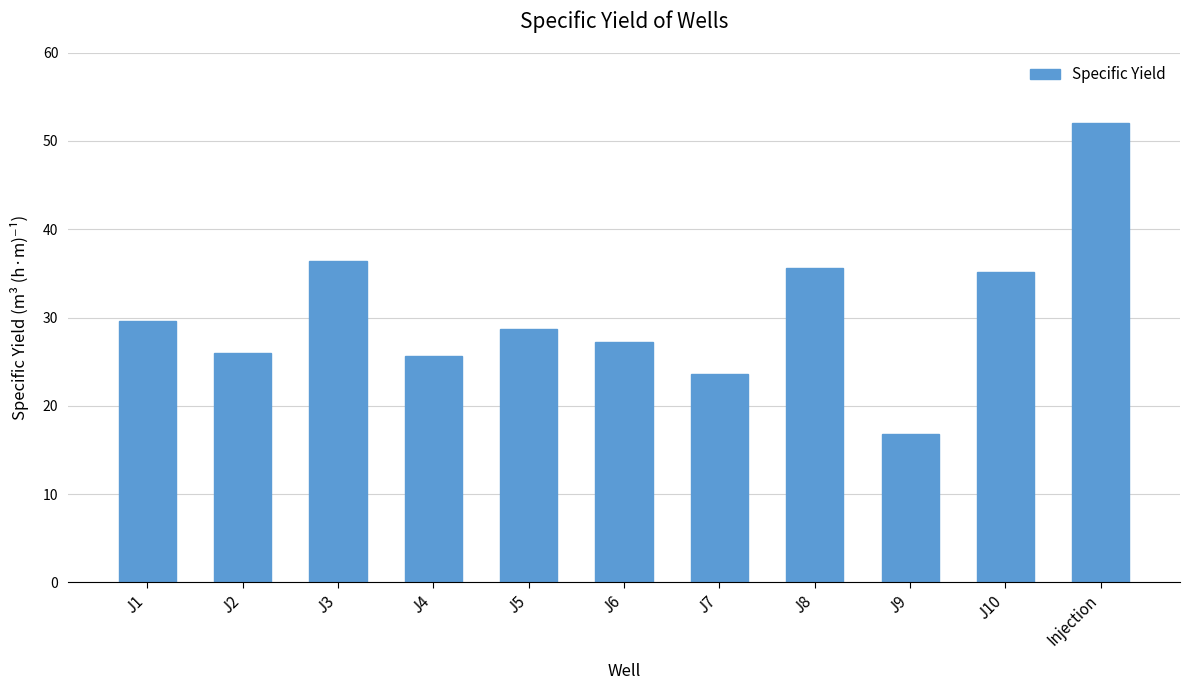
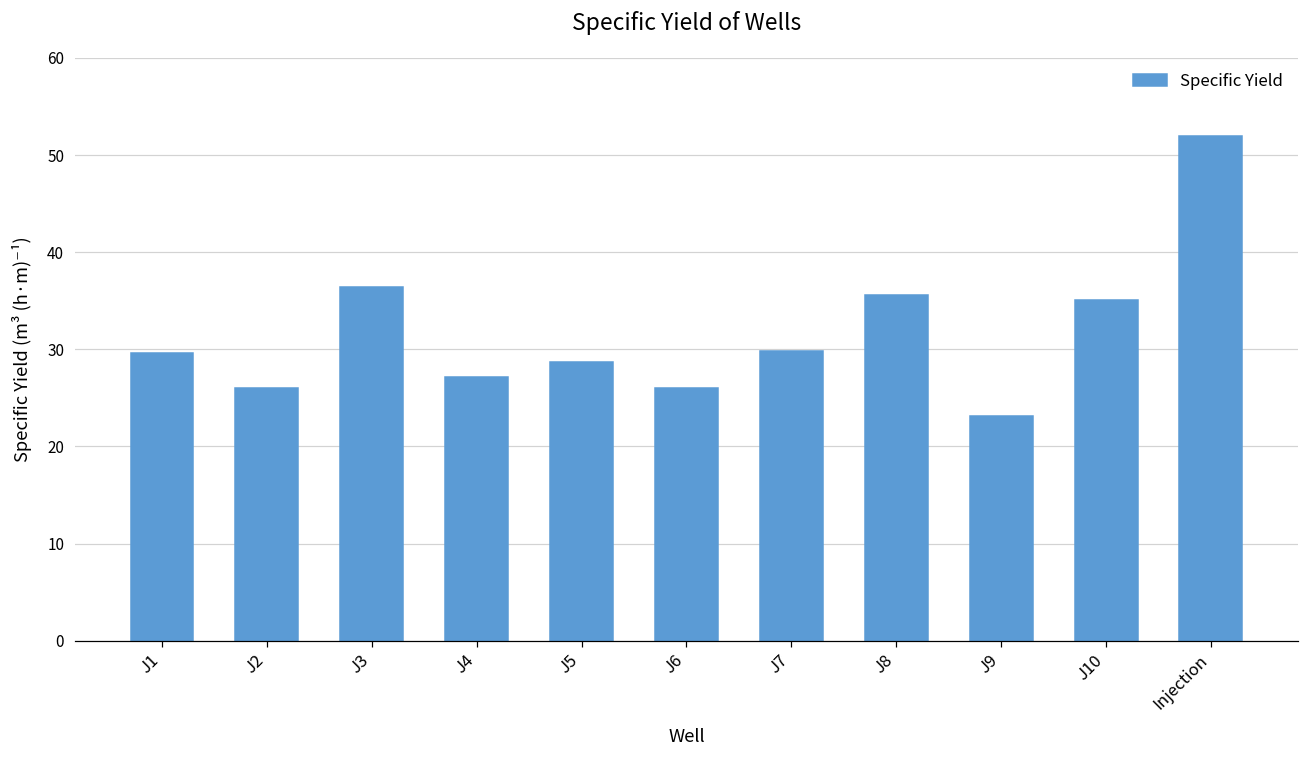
J4: 26 -> 27
J6: 27 -> 26
J7: 24 -> 30
J9: 17 -> 23
